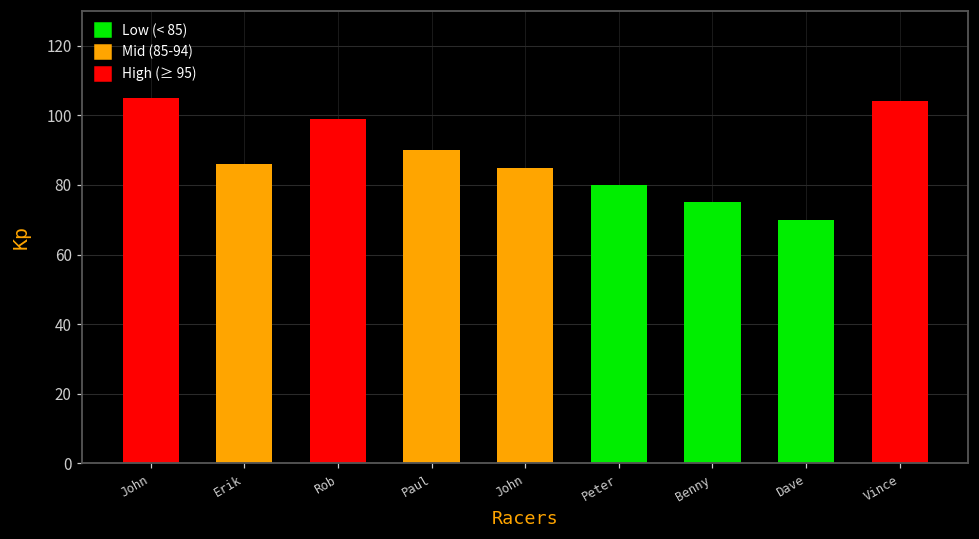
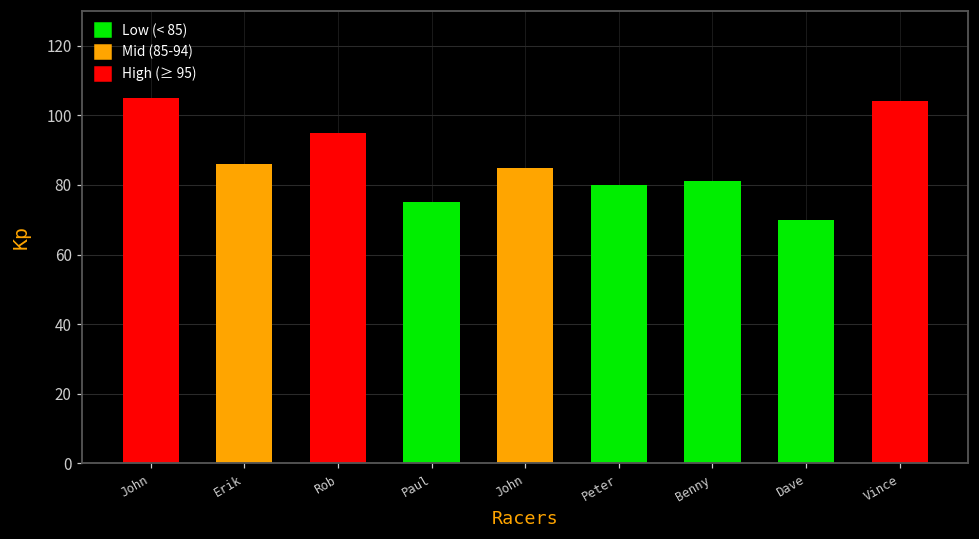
Rob: 99 -> 95
Paul: 90 -> 75
Benny: 75 -> 81
